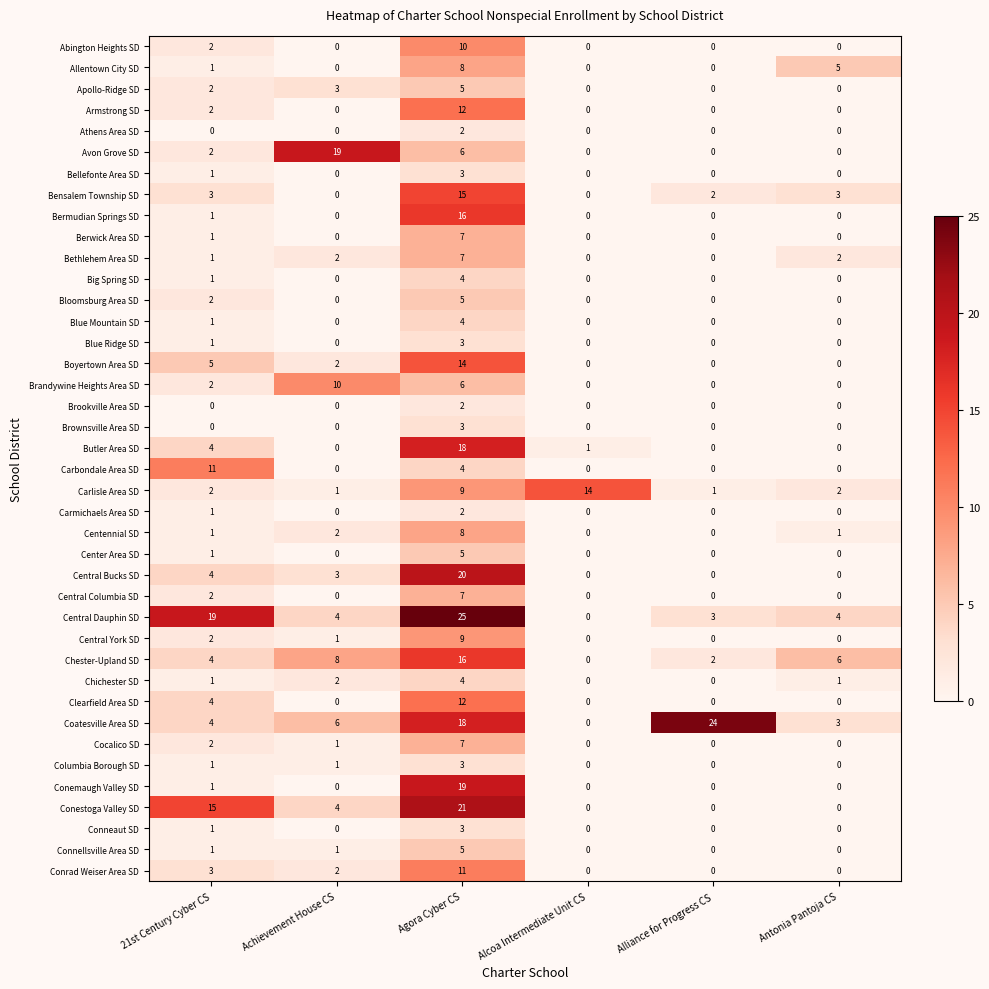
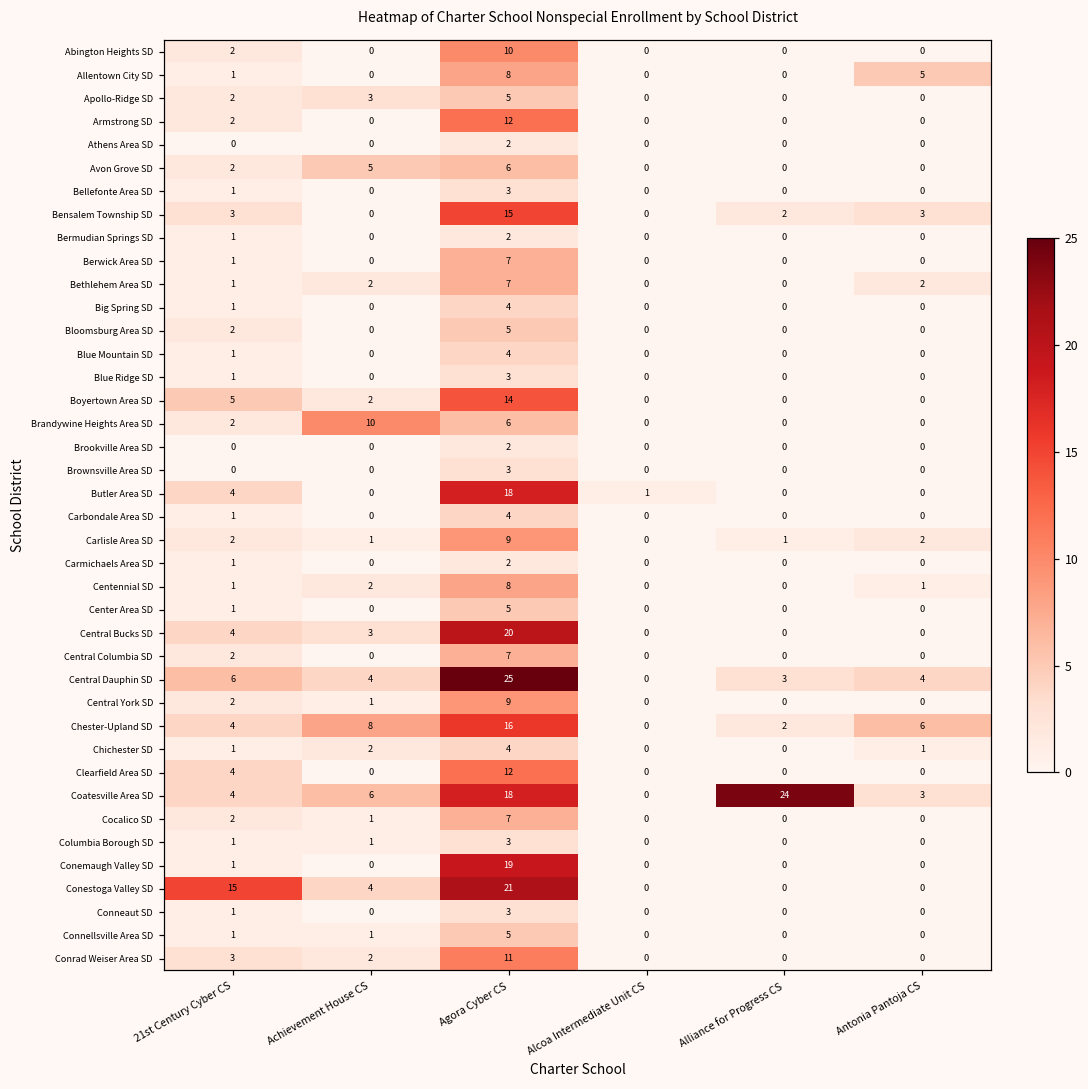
Avon Grove SD, Achievement House CS: 19 -> 5
Bermudian Springs SD, Agora Cyber CS: 16 -> 2
Carbondale Area SD, 21st Century Cyber CS: 11 -> 1
Carlisle Area SD, Alcoa Intermediate Unit CS: 14 -> 0
Central Dauphin SD, 21st Century Cyber CS: 19 -> 6
